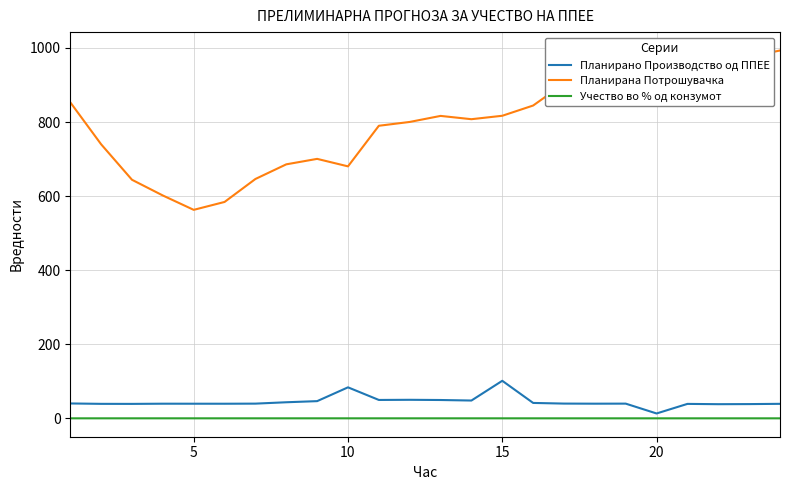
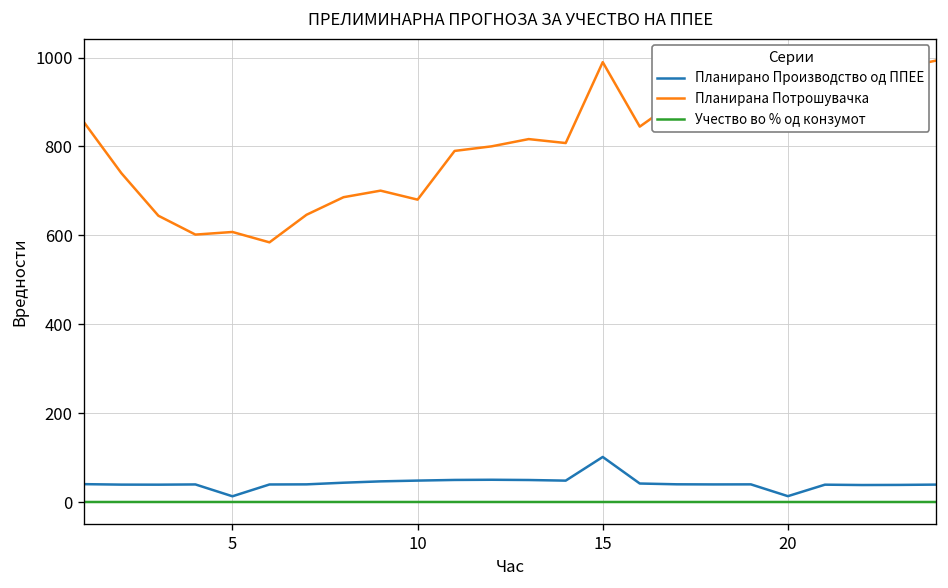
Планирано Производство од ППЕЕ, 5: 40 -> 10
Планирана Потрошувачка, 5: 560 -> 610
Планирано Производство од ППЕЕ, 10: 80 -> 50
Планирана Потрошувачка, 15: 820 -> 990
